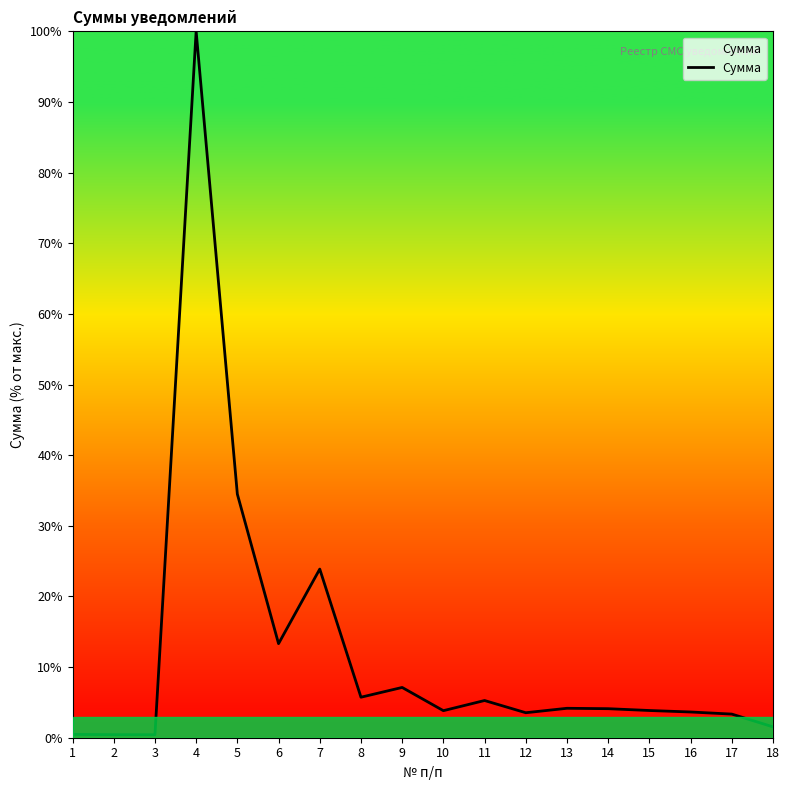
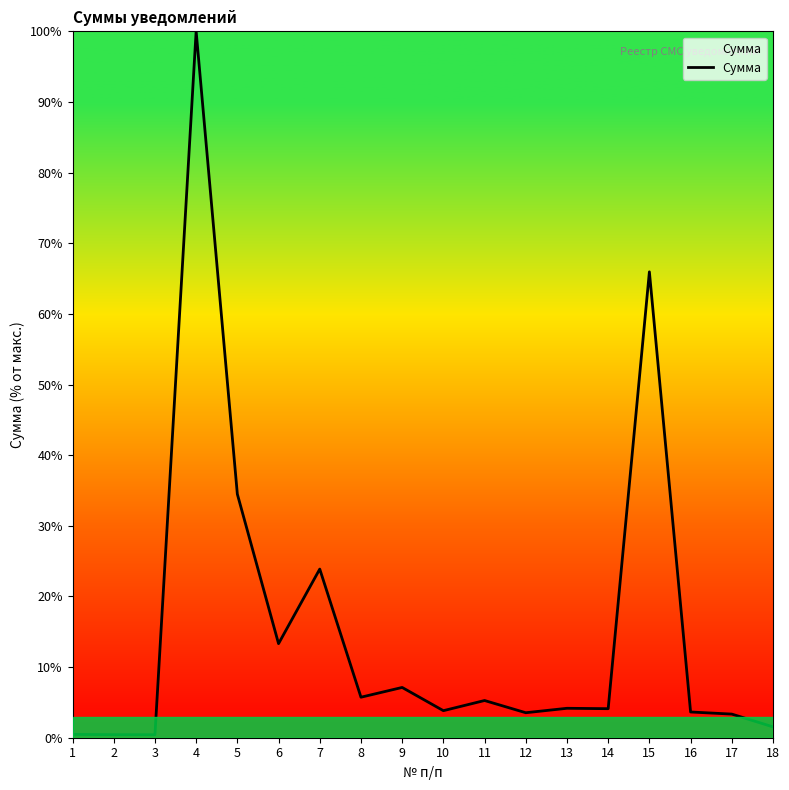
15: 4% -> 66%
